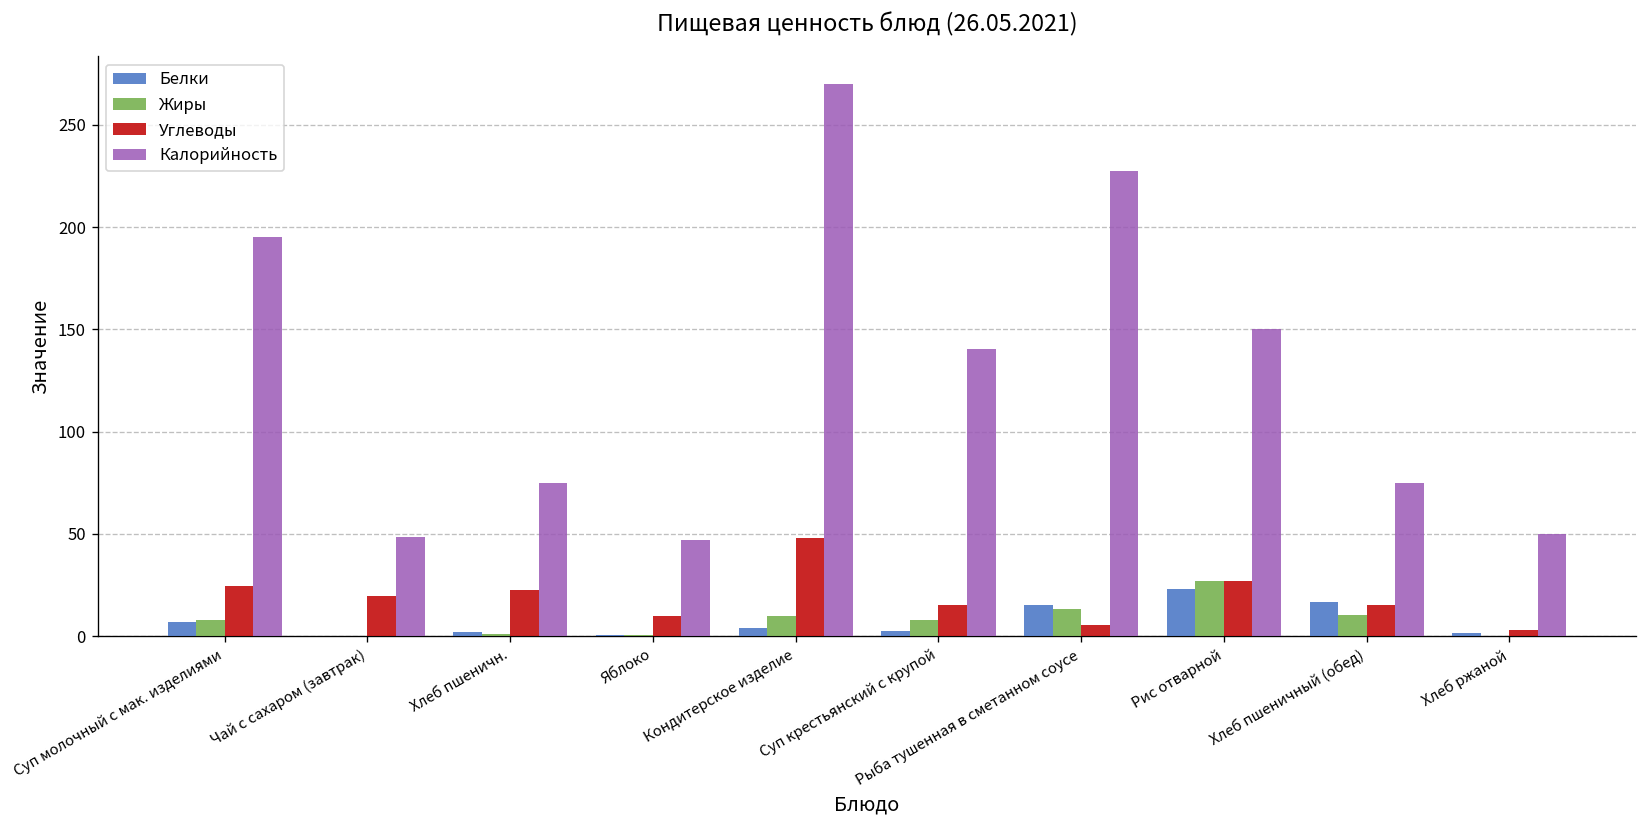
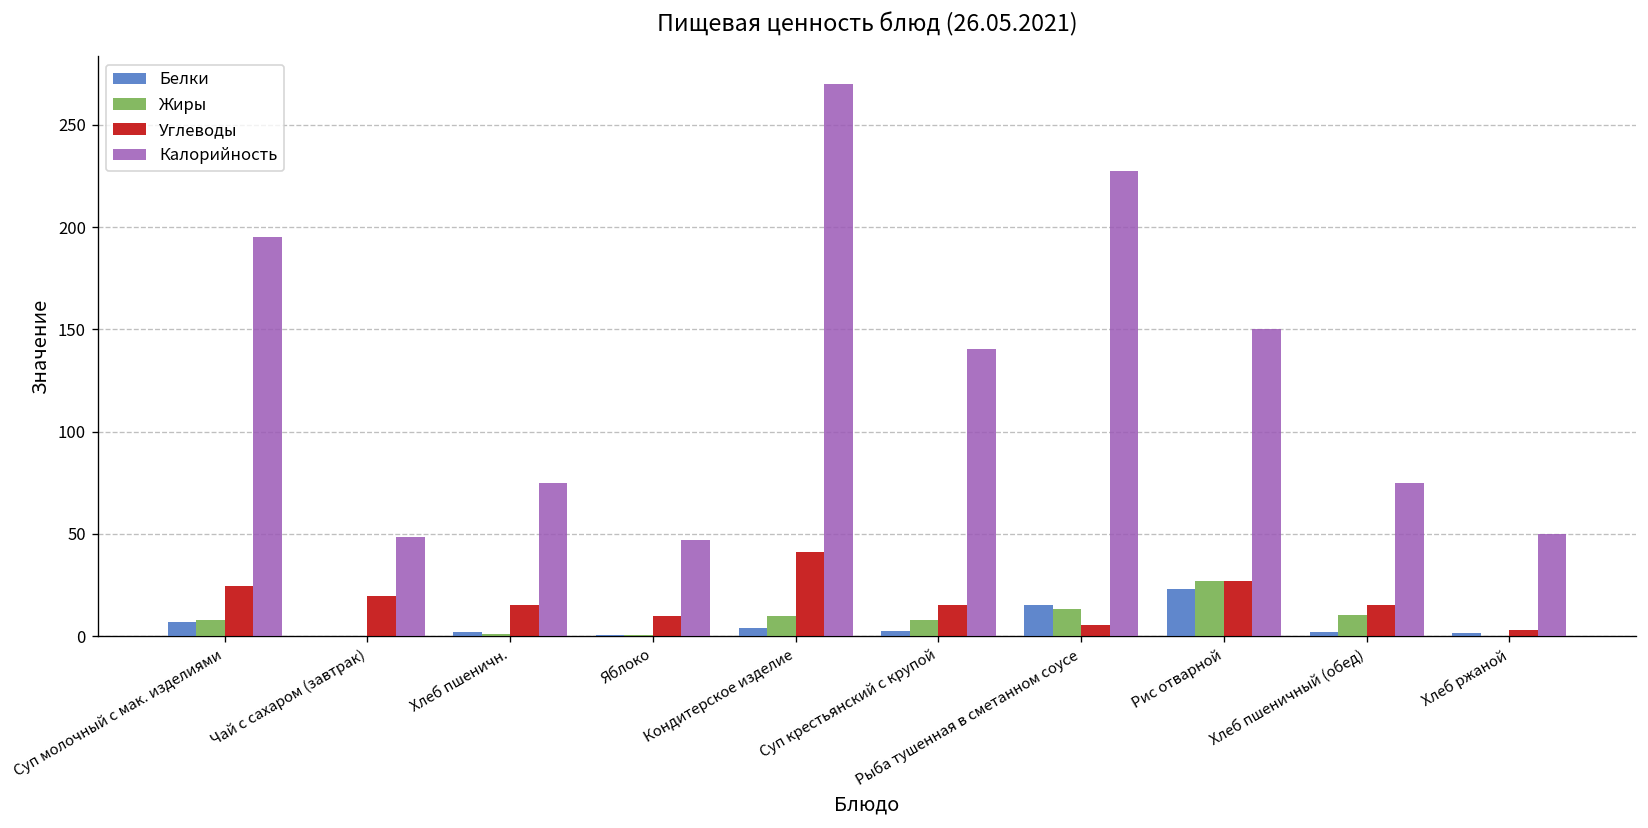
Углеводы, Хлеб пшеничн.: 23 -> 15
Углеводы, Кондитерское изделие: 48 -> 41
Белки, Хлеб пшеничный (обед): 17 -> 2
